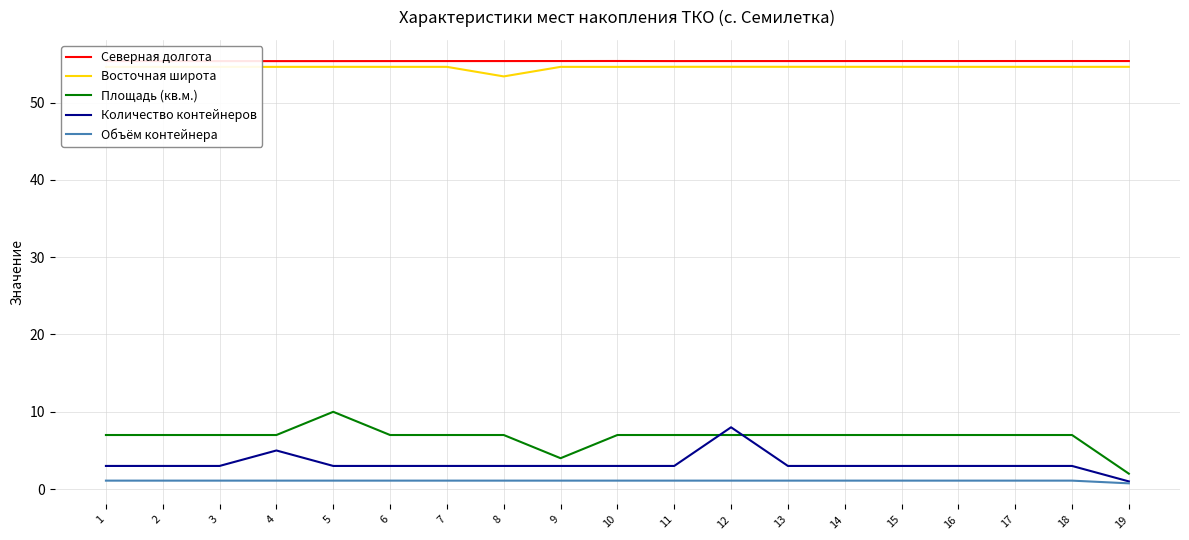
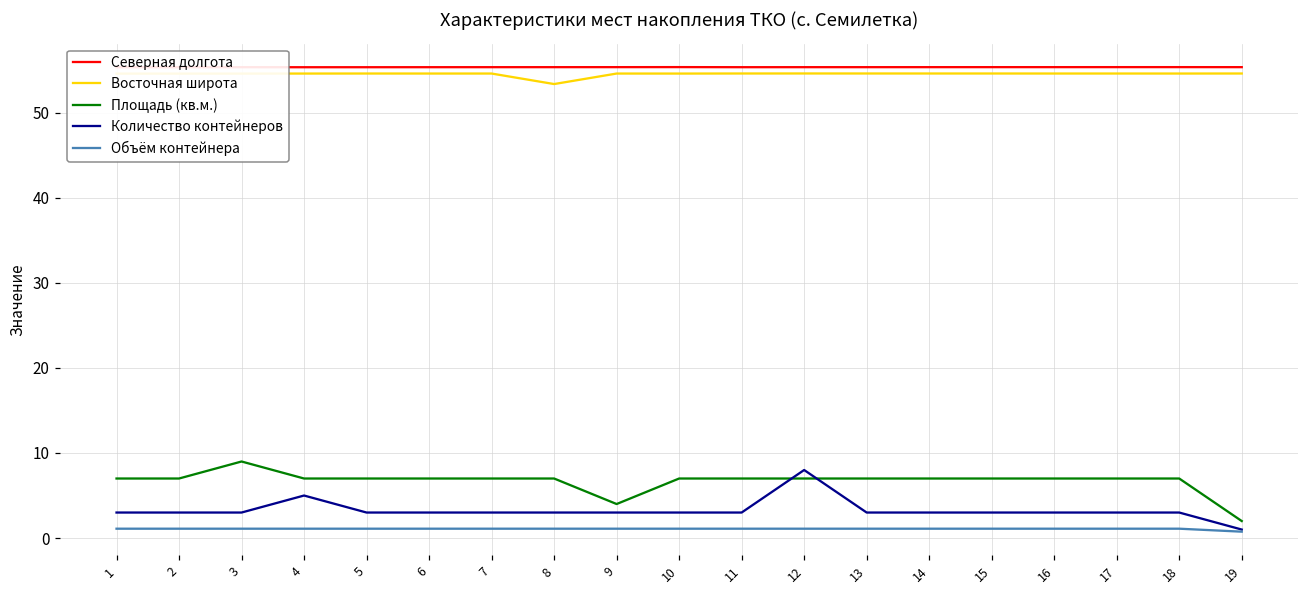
Площадь (кв.м.), 3: 7 -> 9
Площадь (кв.м.), 5: 10 -> 7
